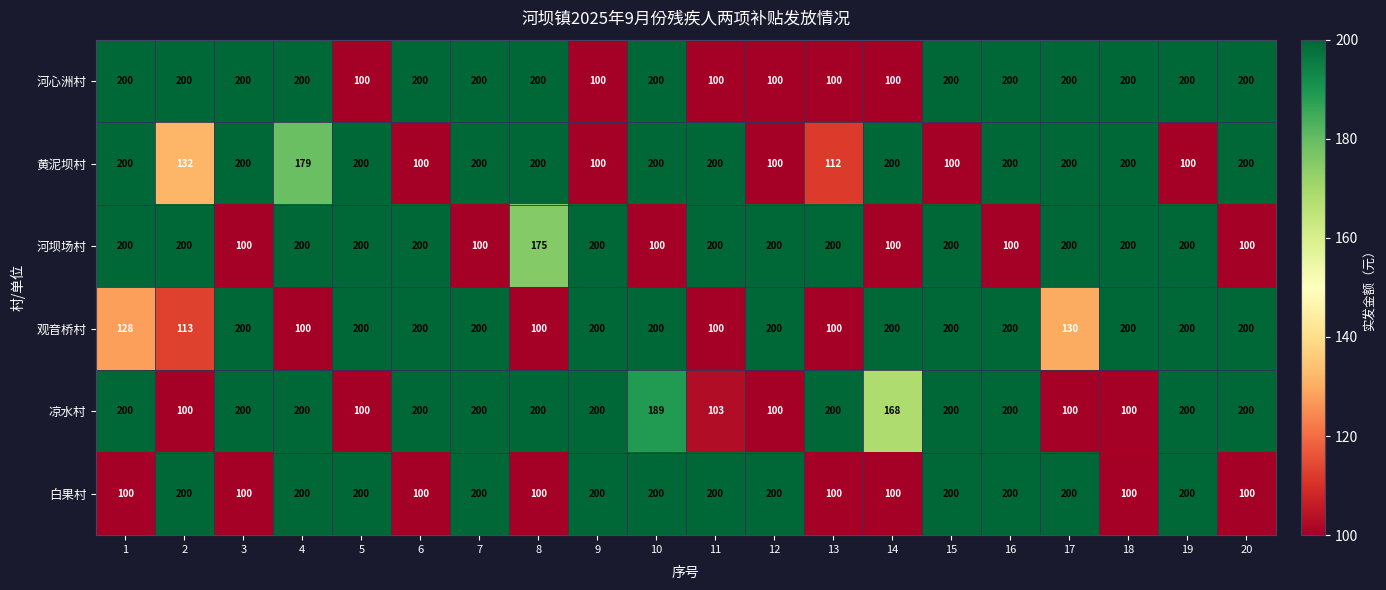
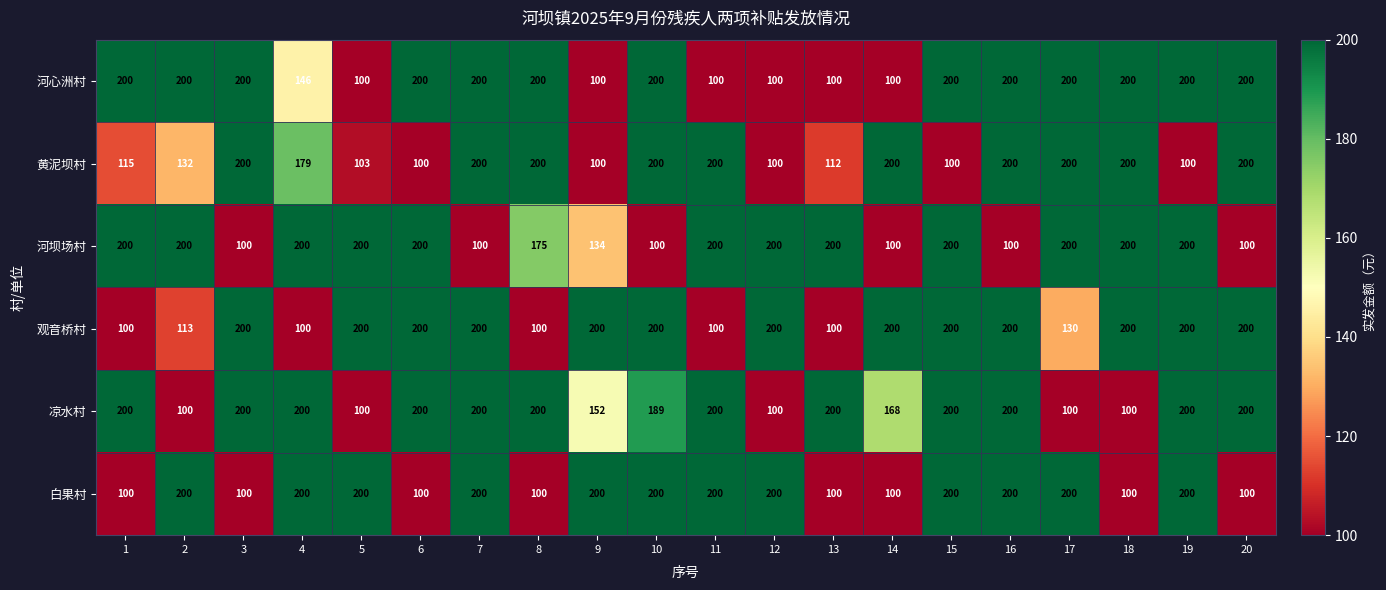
河心洲村, 4: 200 -> 146
黄泥坝村, 1: 200 -> 115
黄泥坝村, 5: 200 -> 103
河坝场村, 9: 200 -> 134
观音桥村, 1: 128 -> 100
凉水村, 9: 200 -> 152
凉水村, 11: 103 -> 200
